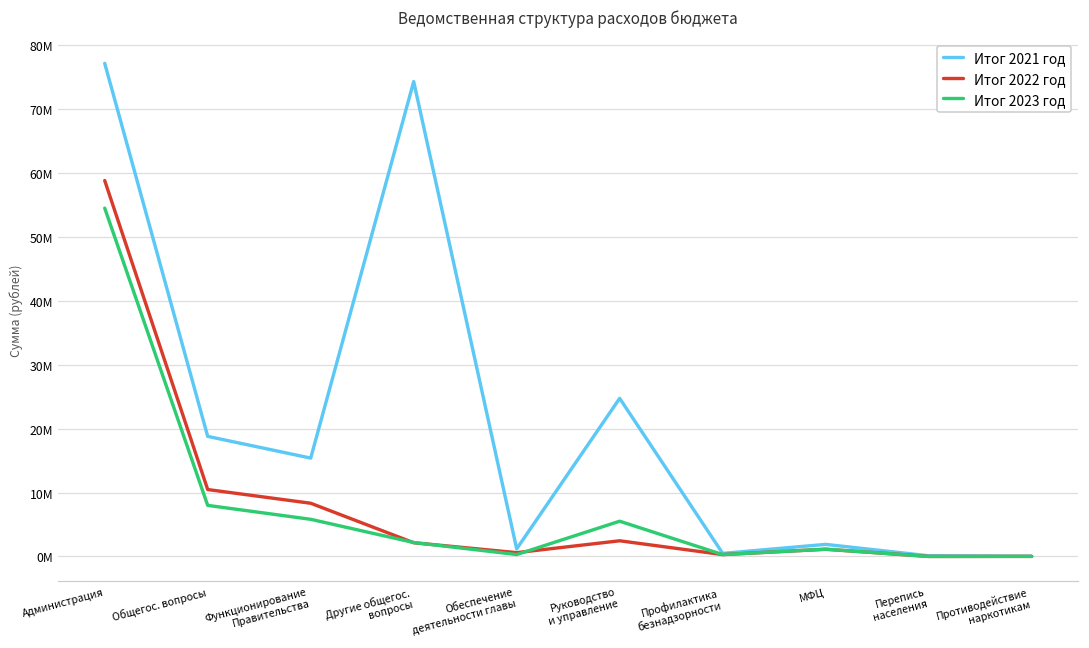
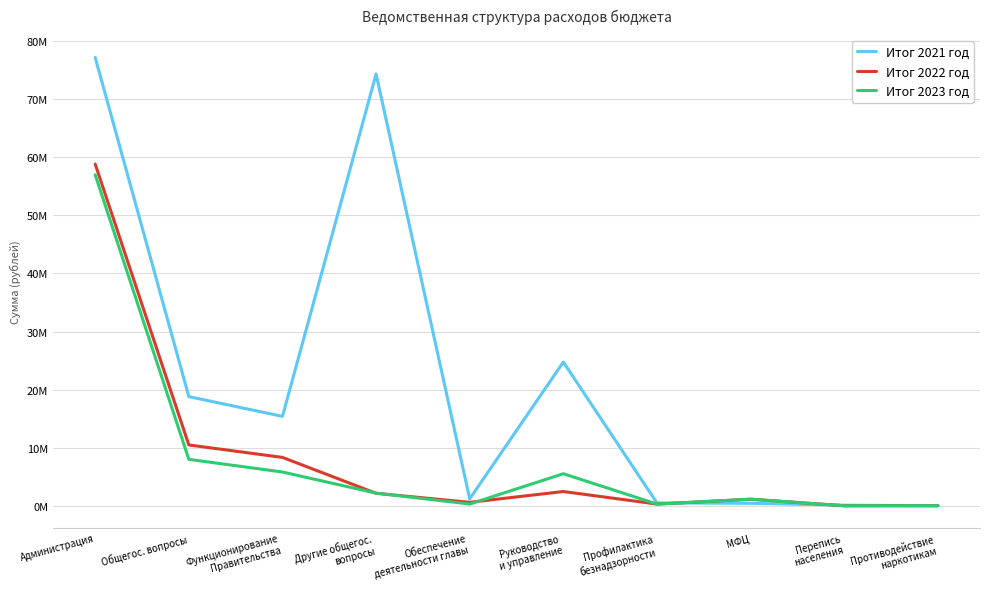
Итог 2023 год, Администрация: 55000000 -> 57000000
Итог 2021 год, МФЦ: 2000000 -> 0
